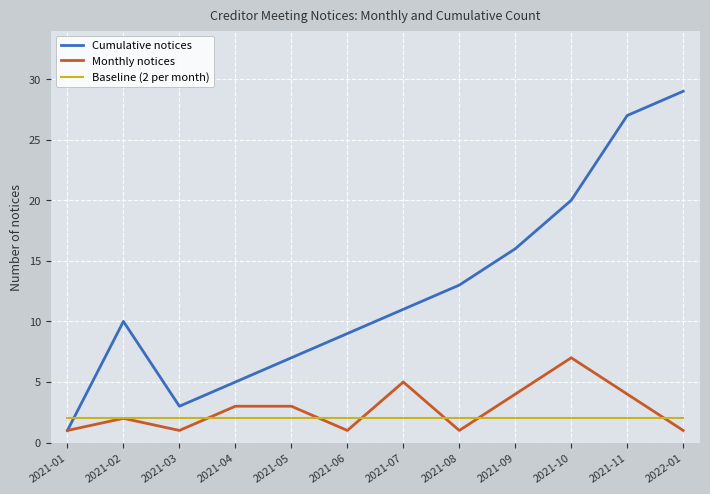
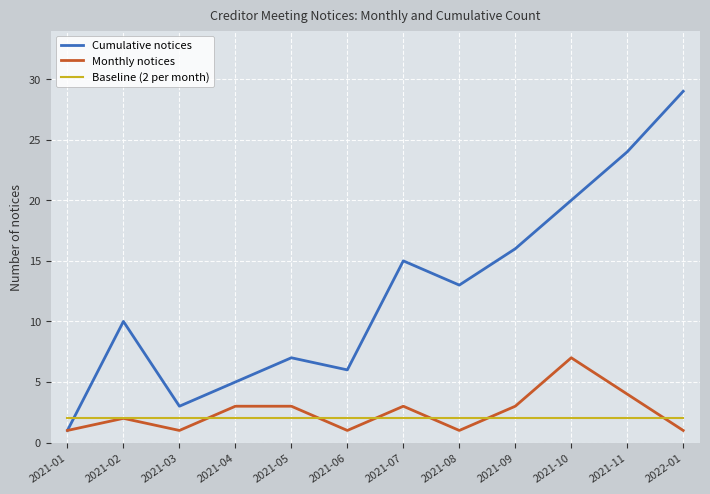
Cumulative notices, 2021-06: 9 -> 6
Cumulative notices, 2021-07: 11 -> 15
Monthly notices, 2021-07: 5 -> 3
Monthly notices, 2021-09: 4 -> 3
Cumulative notices, 2021-11: 27 -> 24
